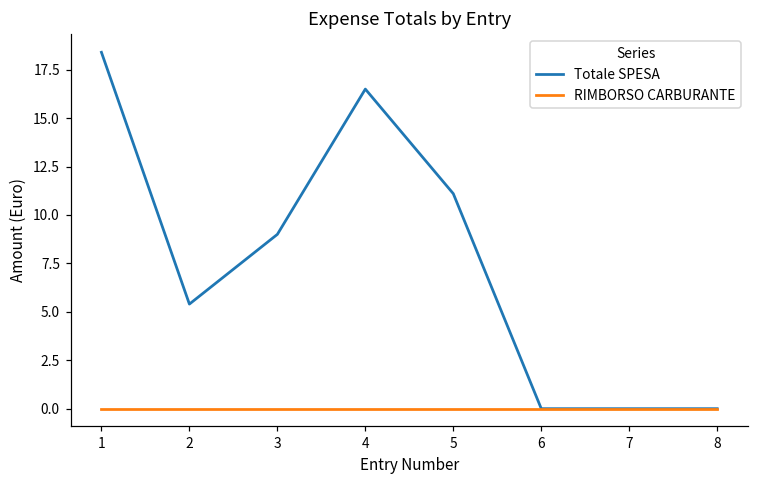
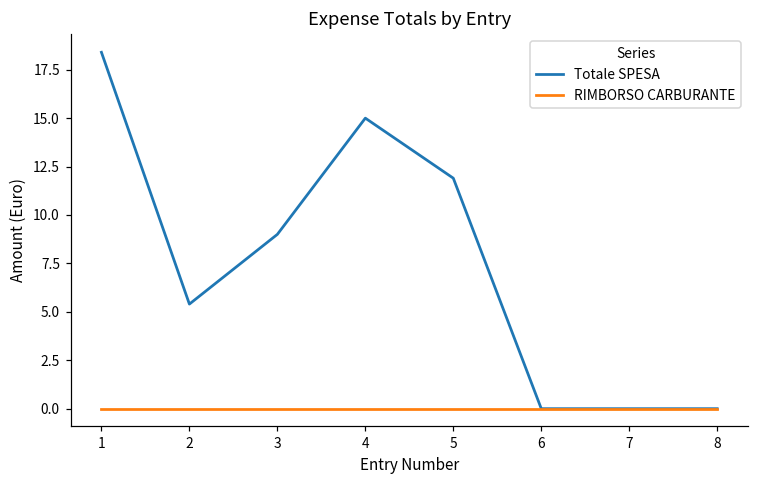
Totale SPESA, 4: 16.5 -> 15.0
Totale SPESA, 5: 11.1 -> 11.9
